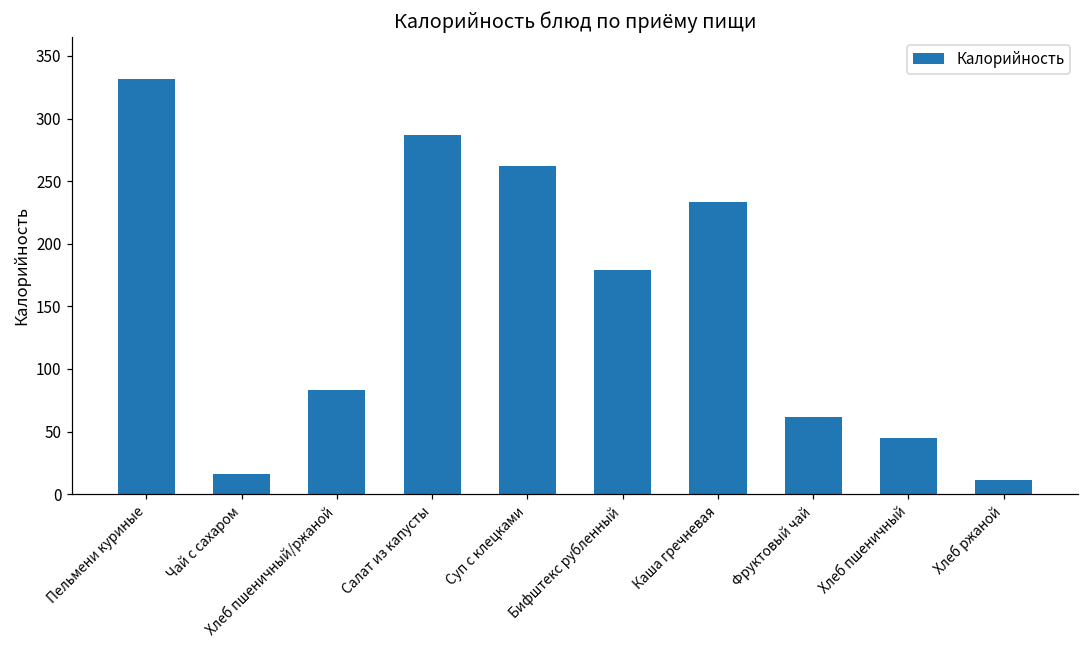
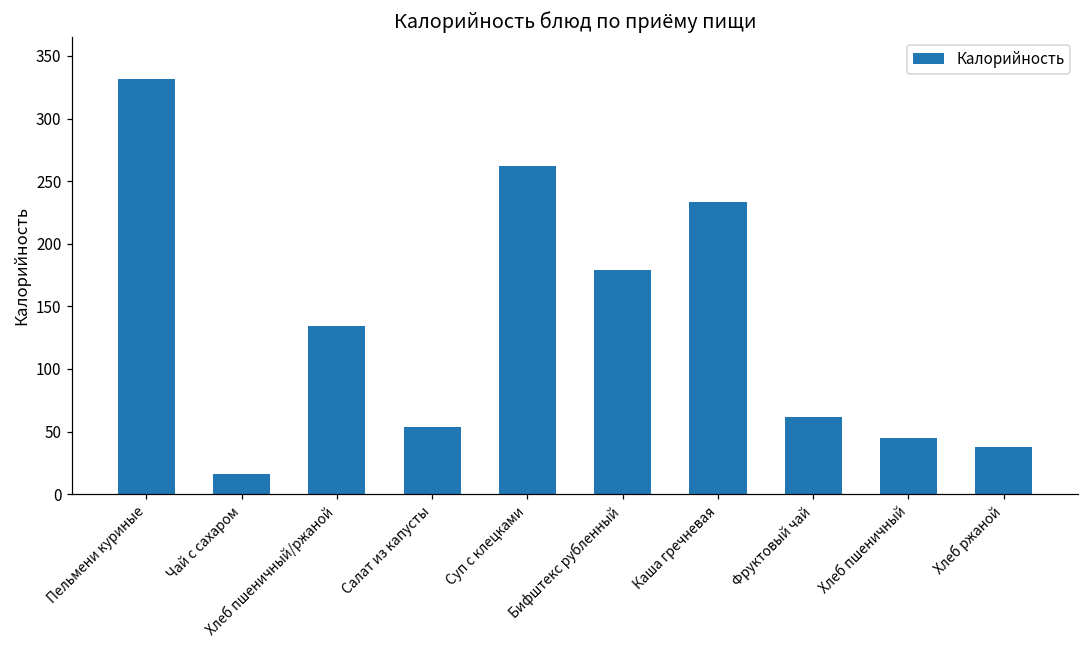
Хлеб пшеничный/ржаной: 83 -> 134
Салат из капусты: 287 -> 54
Хлеб ржаной: 11 -> 38
